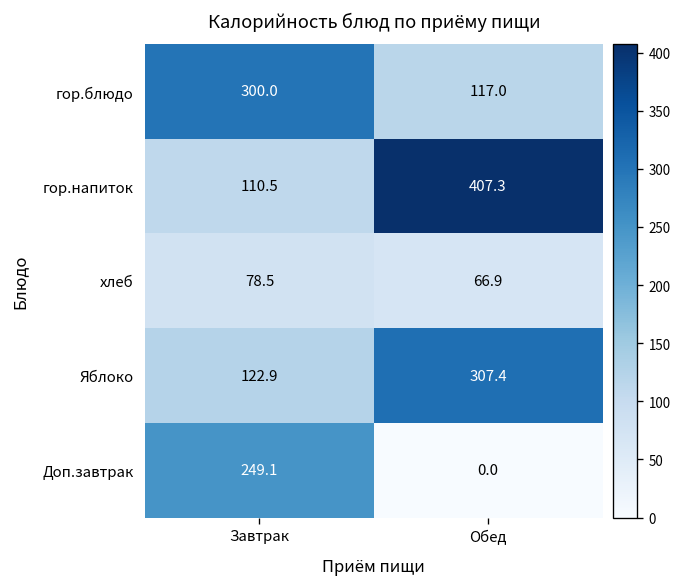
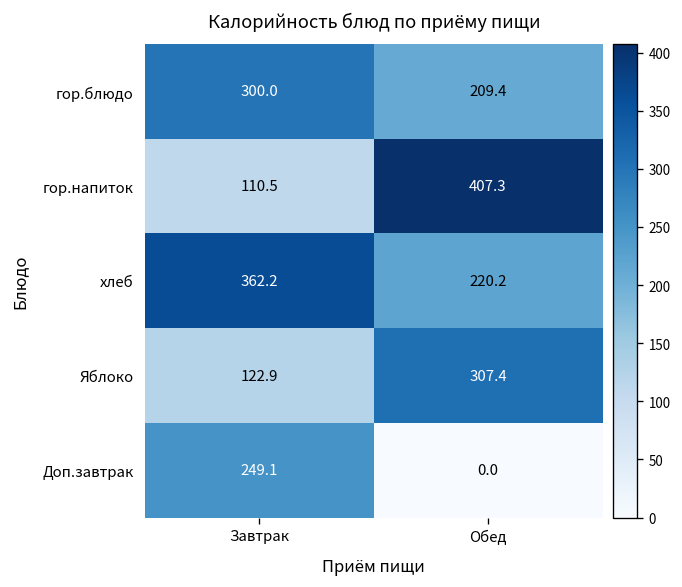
гор.блюдо, Обед: 117.0 -> 209.4
хлеб, Завтрак: 78.5 -> 362.2
хлеб, Обед: 66.9 -> 220.2
